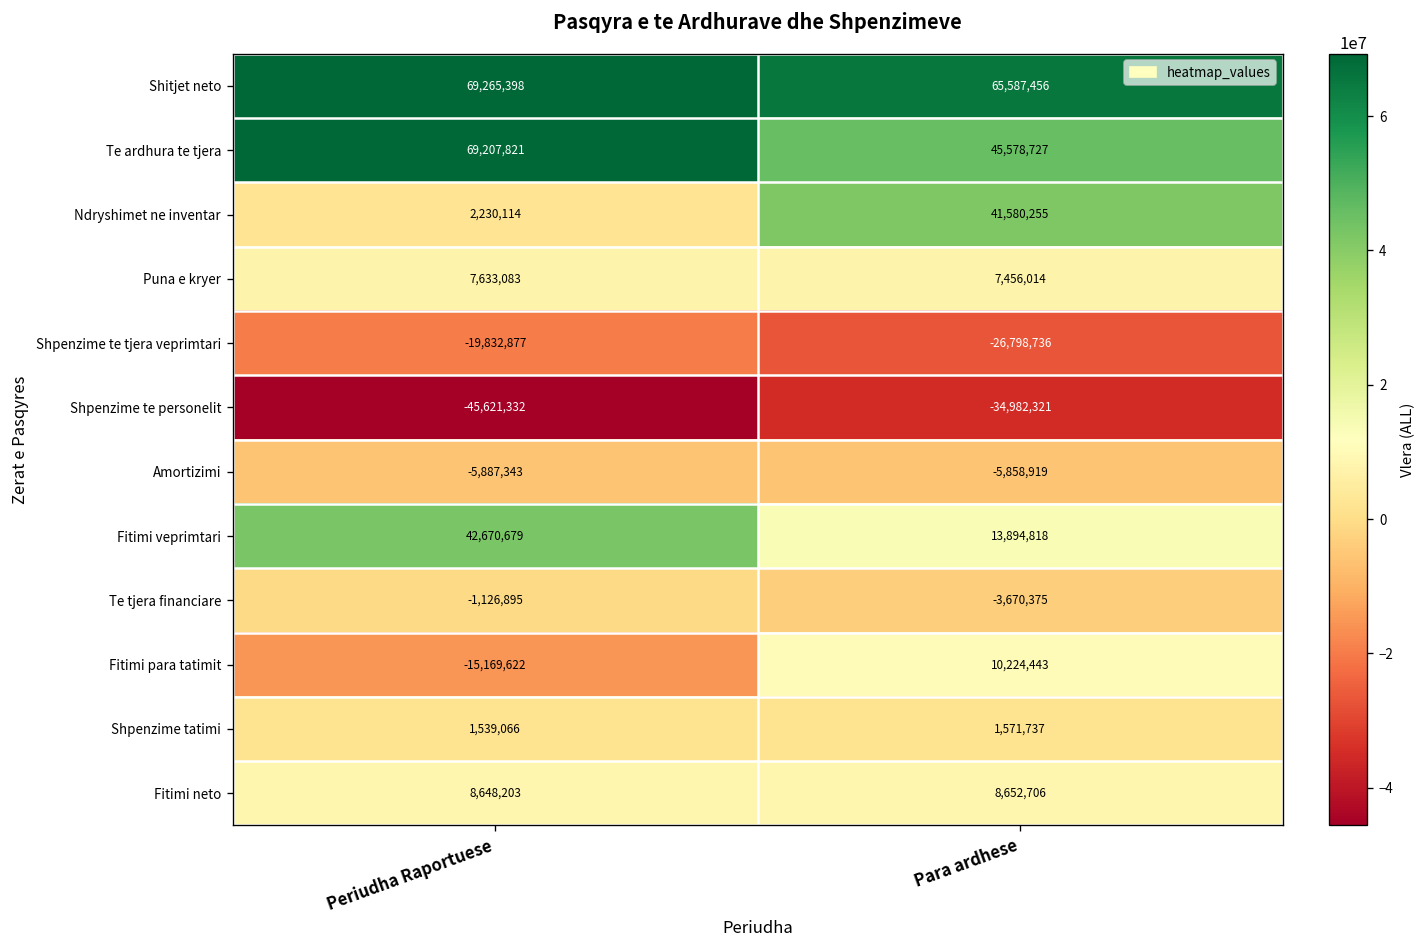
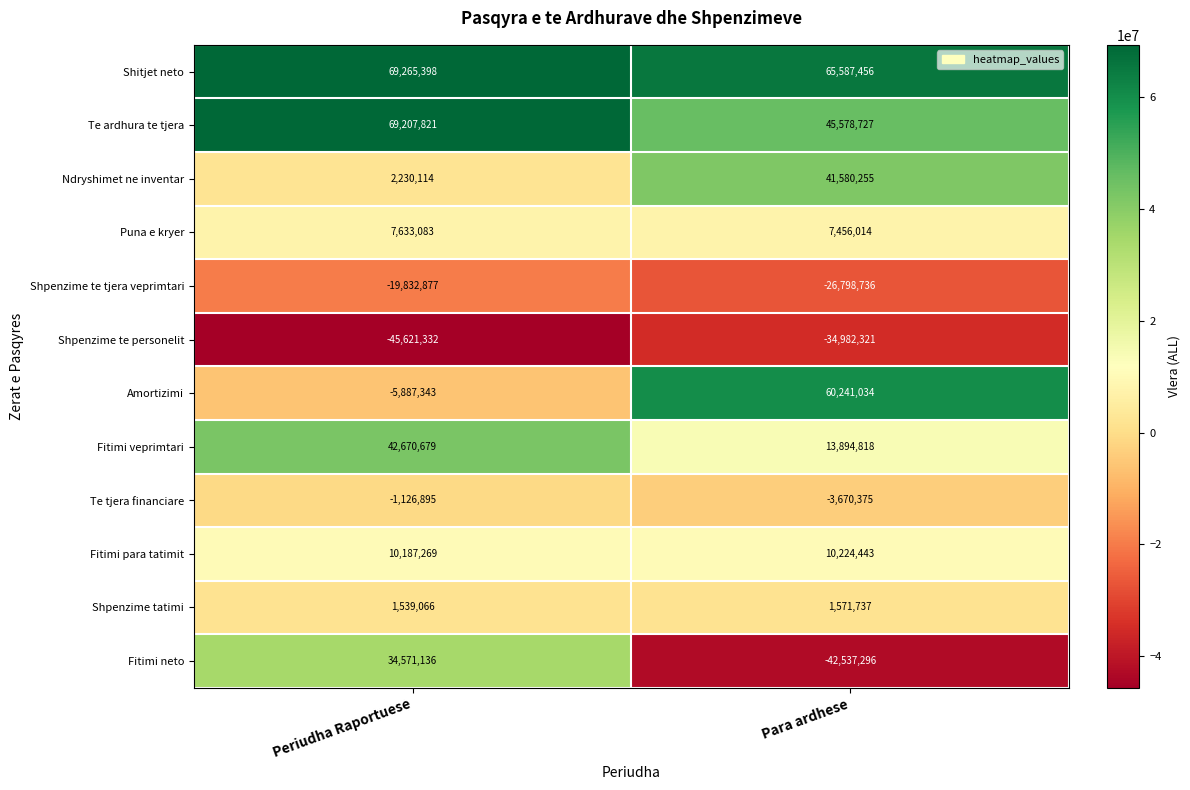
Amortizimi, Para ardhese: -5,858,919 -> 60,241,034
Fitimi para tatimit, Periudha Raportuese: -15,169,622 -> 10,187,269
Fitimi neto, Periudha Raportuese: 8,648,203 -> 34,571,136
Fitimi neto, Para ardhese: 8,652,706 -> -42,537,296
